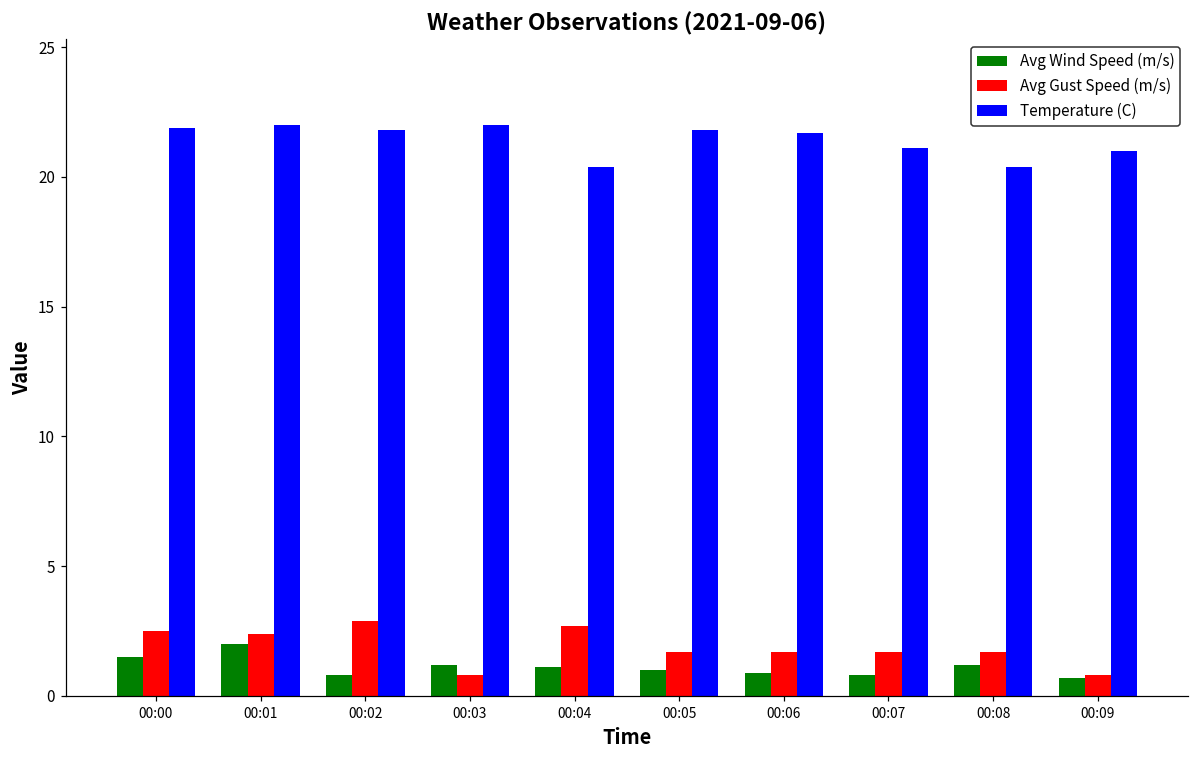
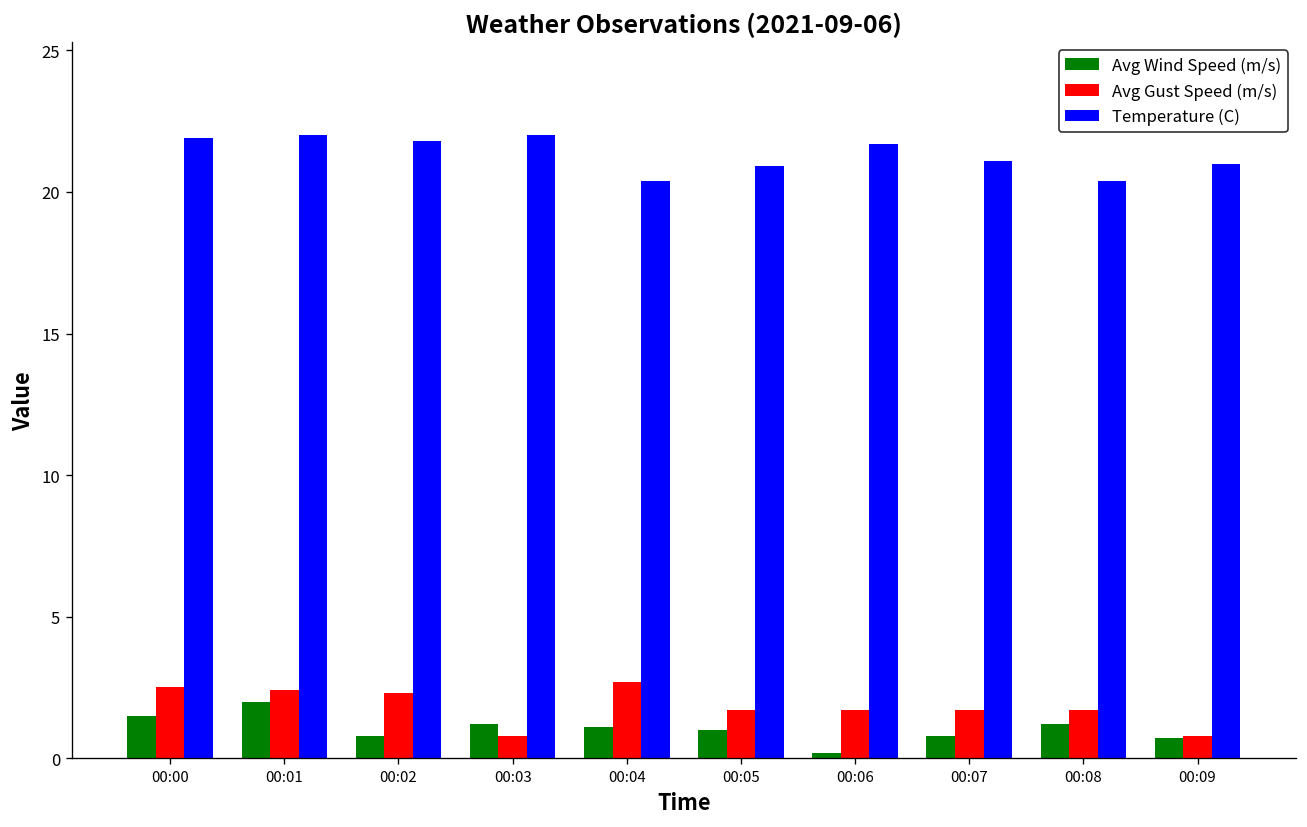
Avg Gust Speed (m/s), 00:02: 2.9 -> 2.3
Temperature (C), 00:05: 21.8 -> 20.9
Avg Wind Speed (m/s), 00:06: 0.9 -> 0.2
